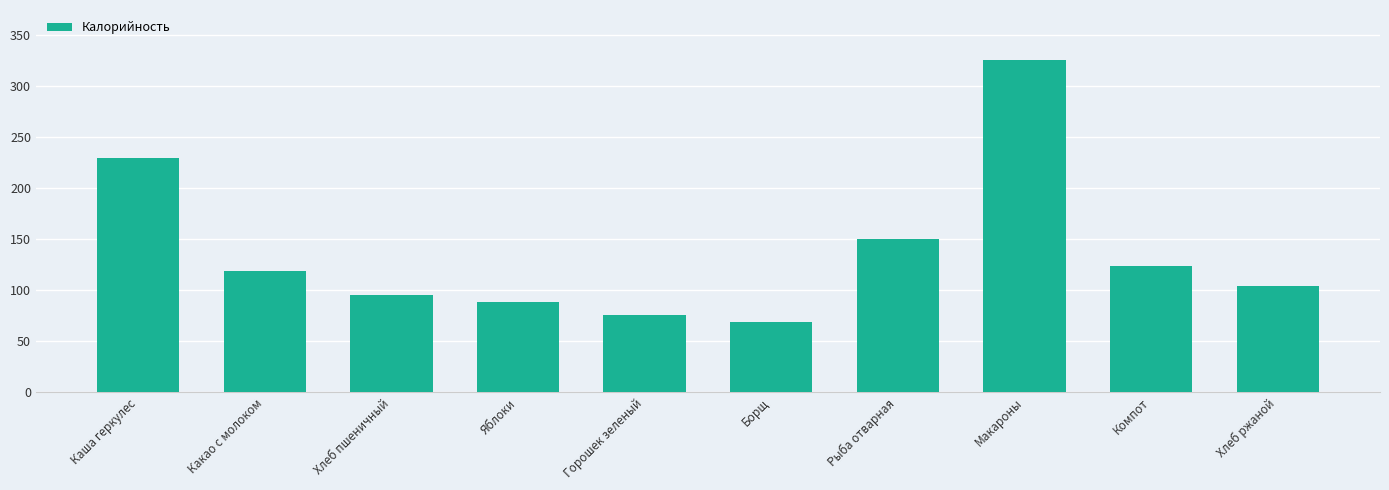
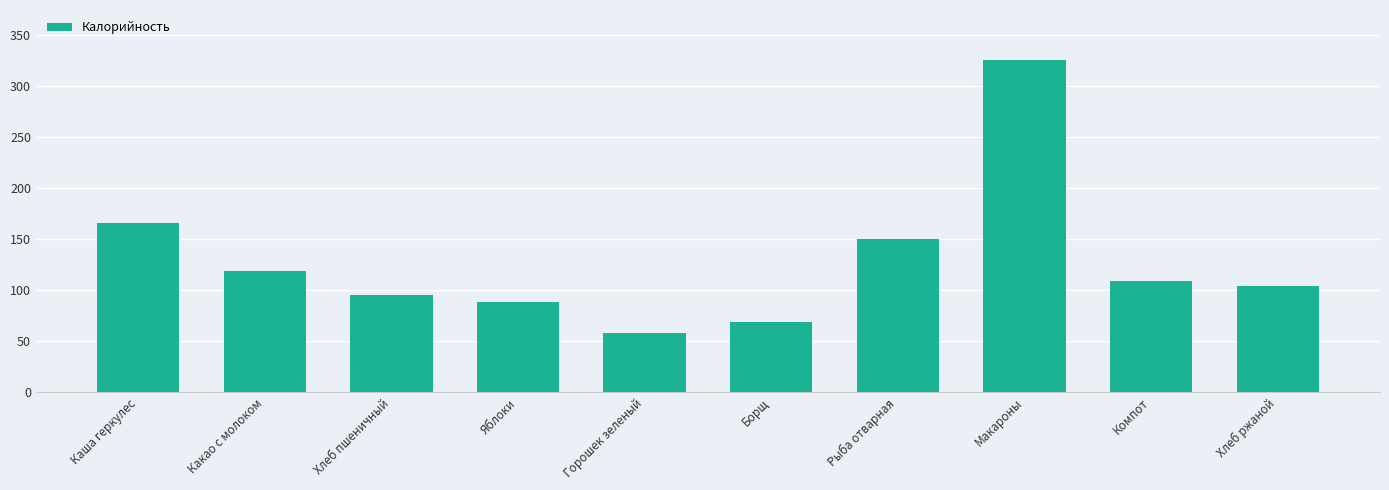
Каша геркулес: 230 -> 166
Горошек зеленый: 76 -> 59
Компот: 124 -> 109
